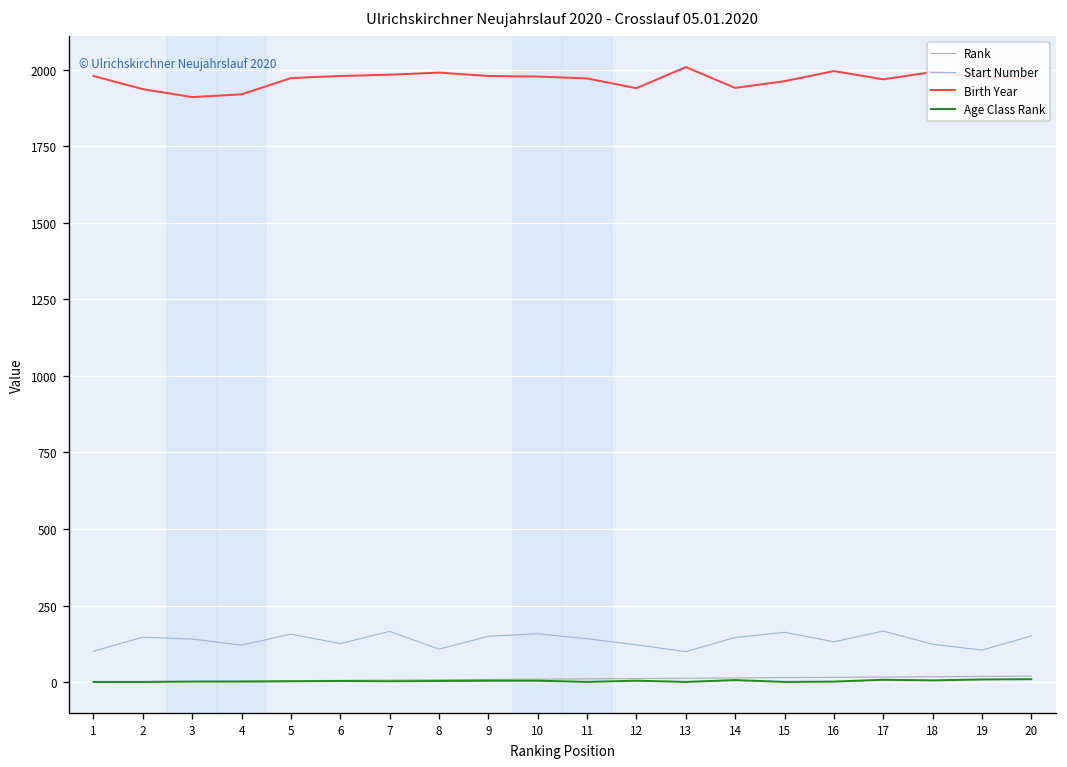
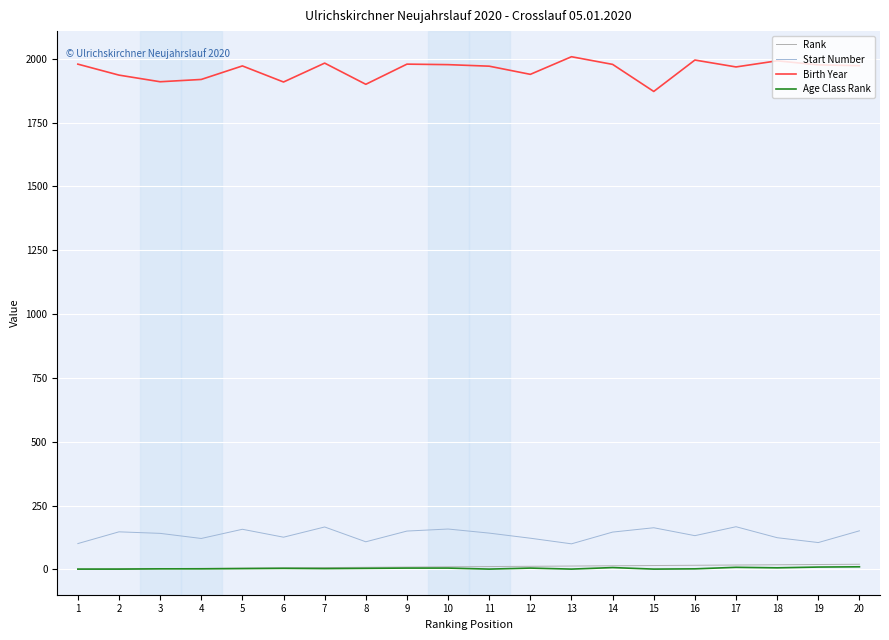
Birth Year, 6: 1980 -> 1910
Birth Year, 8: 1990 -> 1900
Birth Year, 14: 1940 -> 1980
Birth Year, 15: 1960 -> 1870
